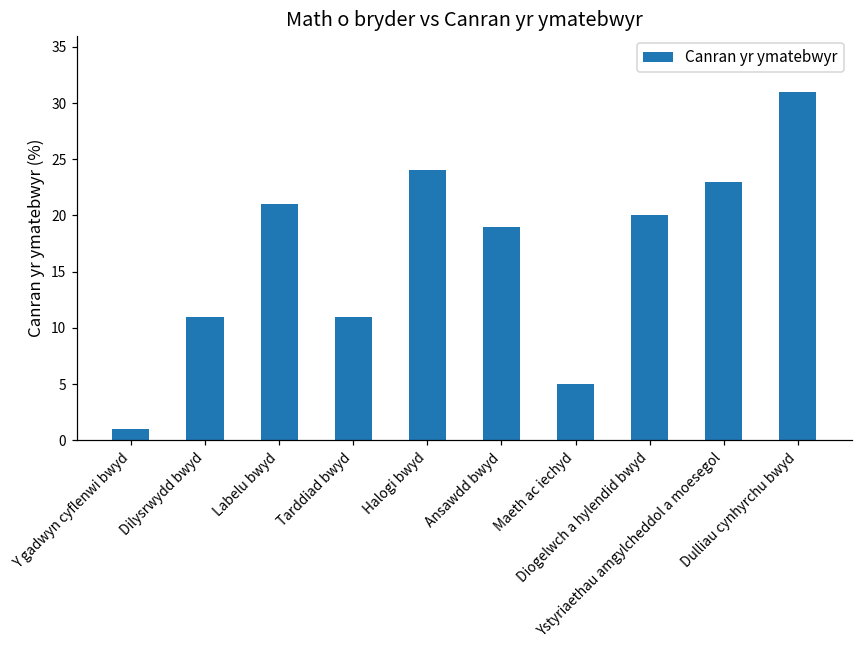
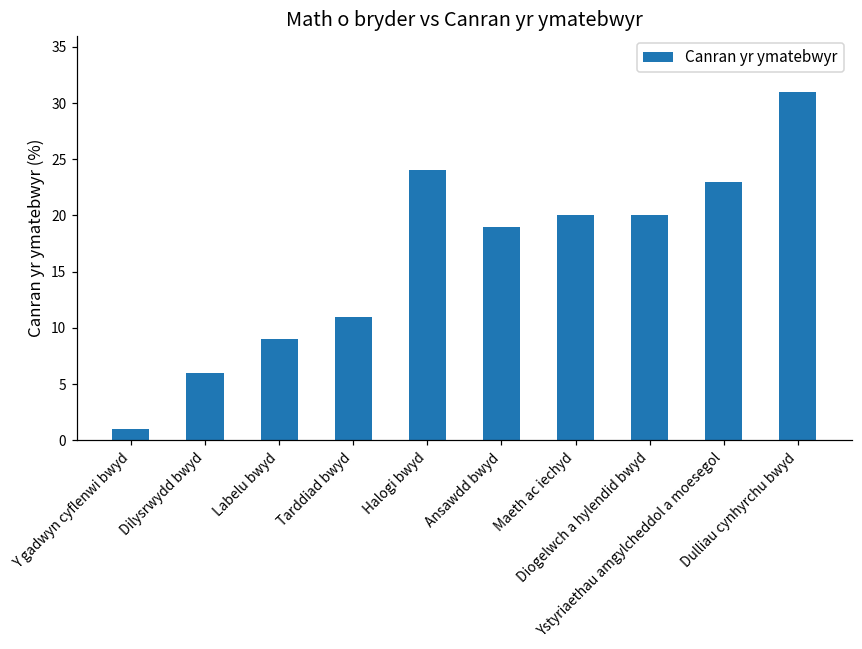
Dilysrwydd bwyd: 11 -> 6
Labelu bwyd: 21 -> 9
Maeth ac iechyd: 5 -> 20
